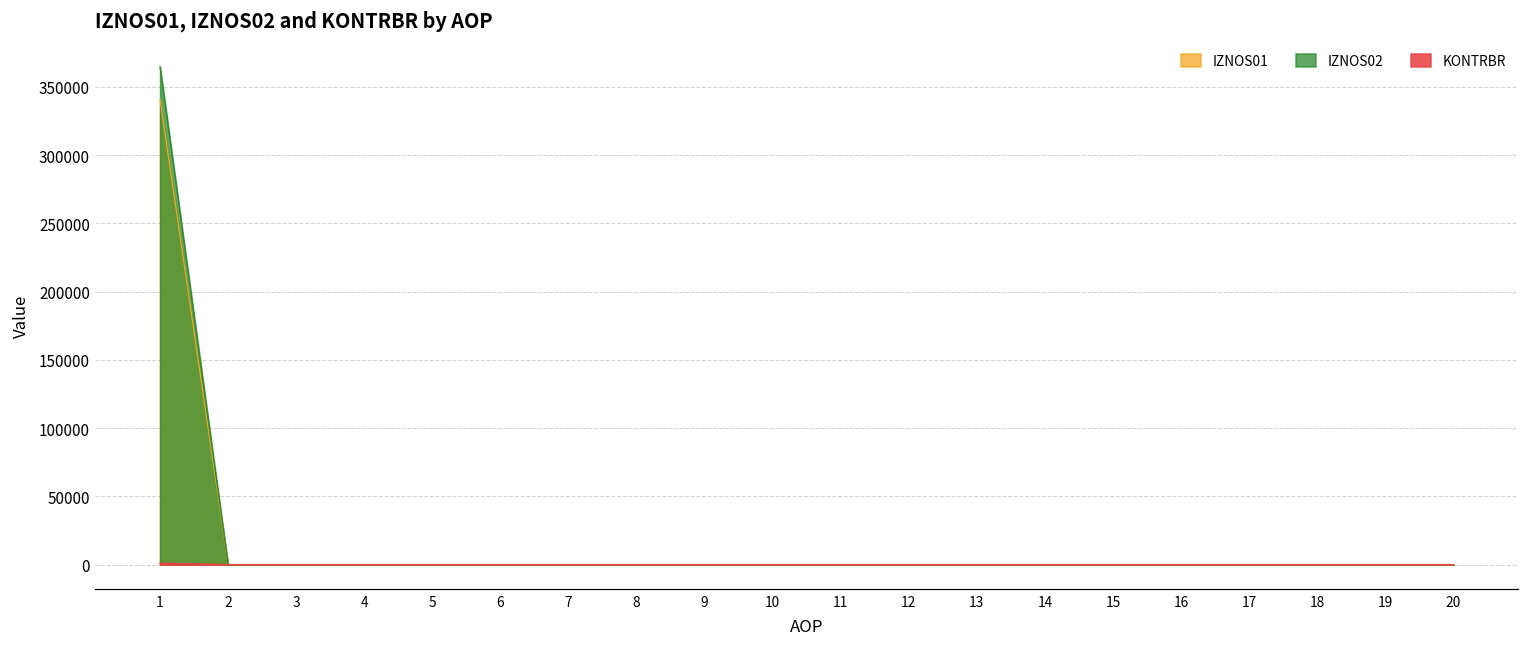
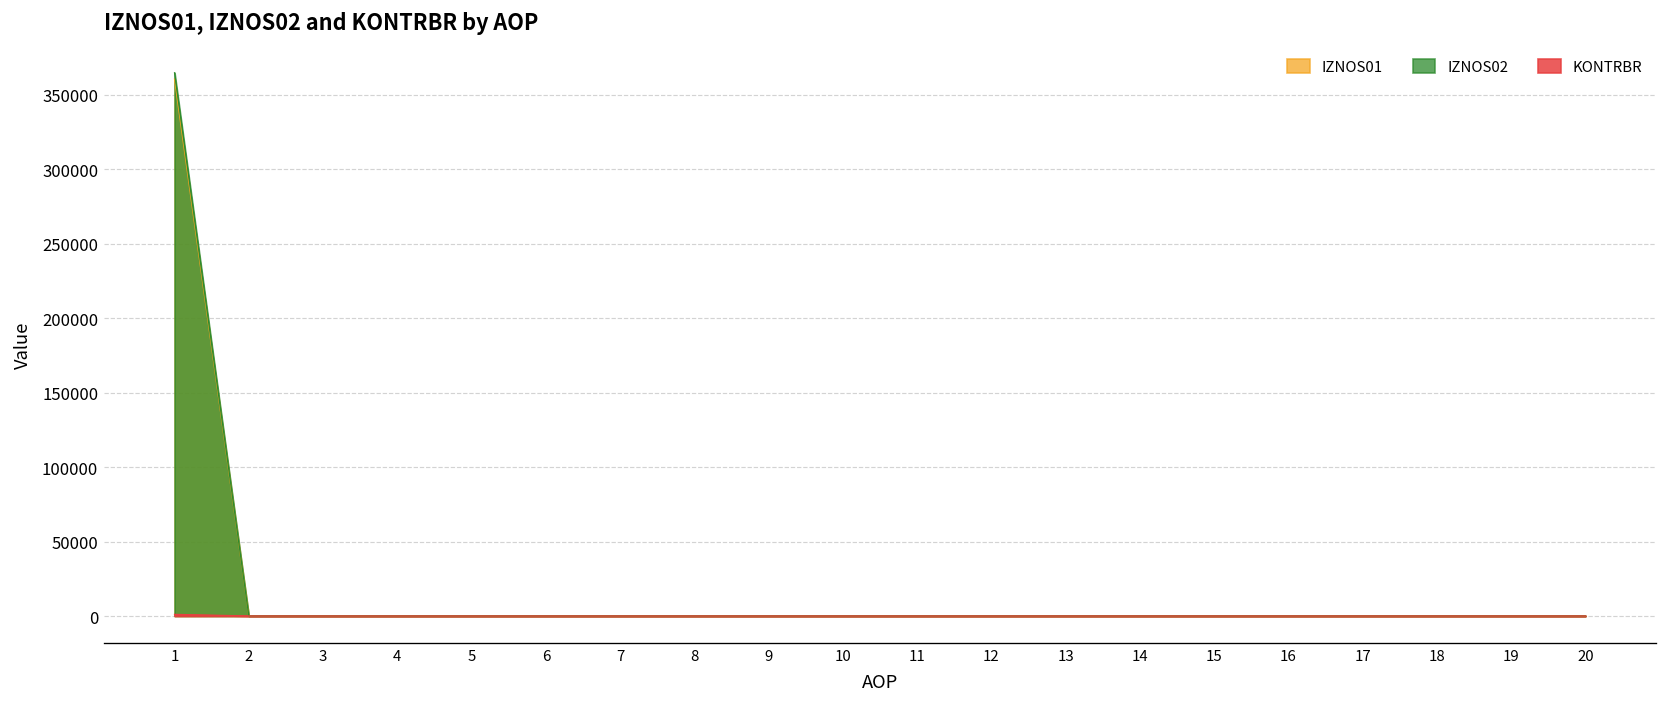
IZNOS01, 1: 341000 -> 361000
